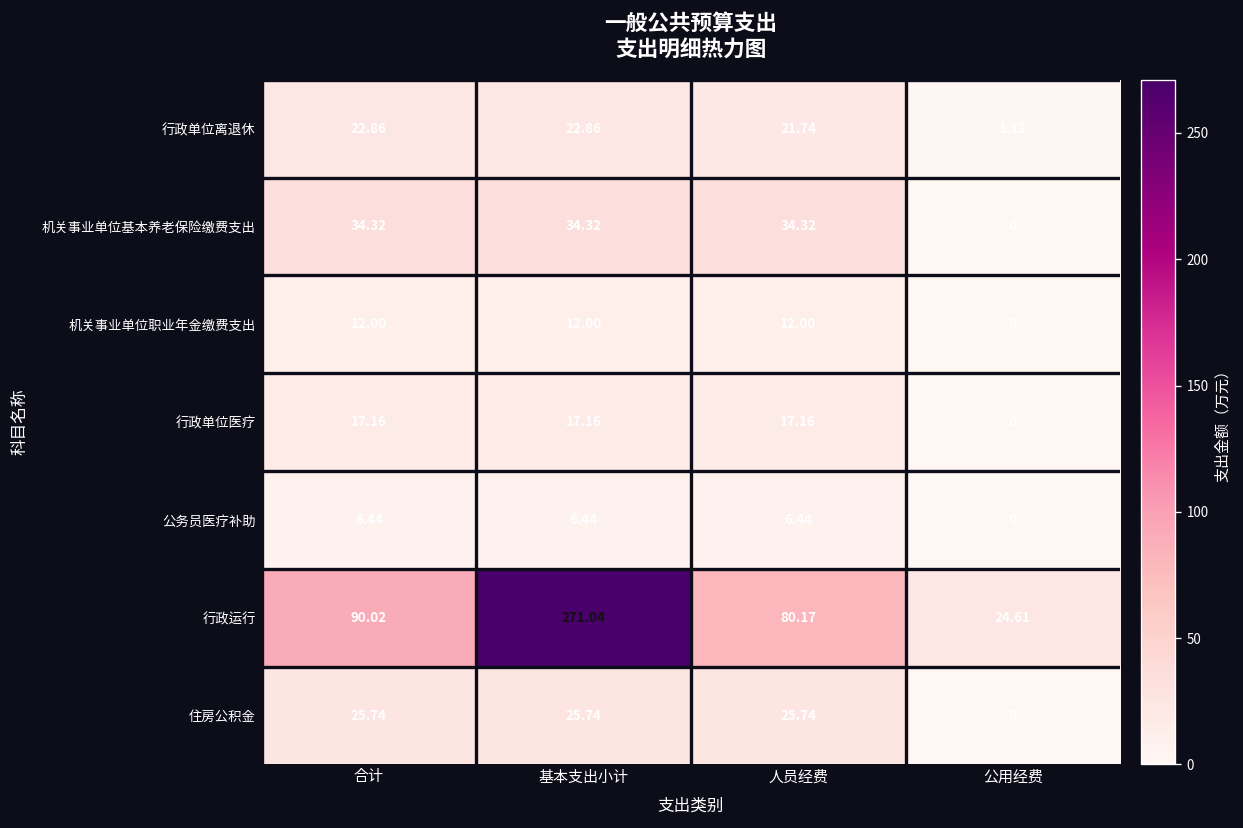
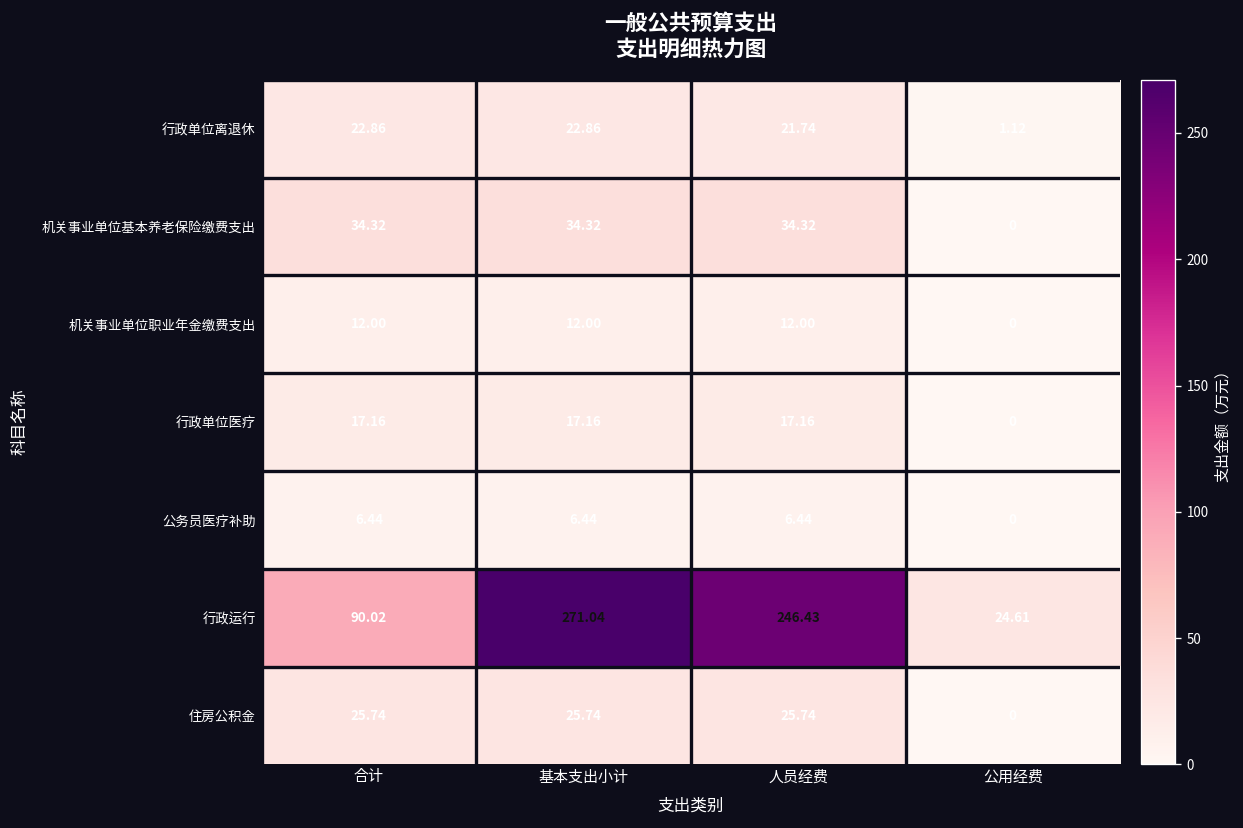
行政运行, 人员经费: 80.17 -> 246.43
